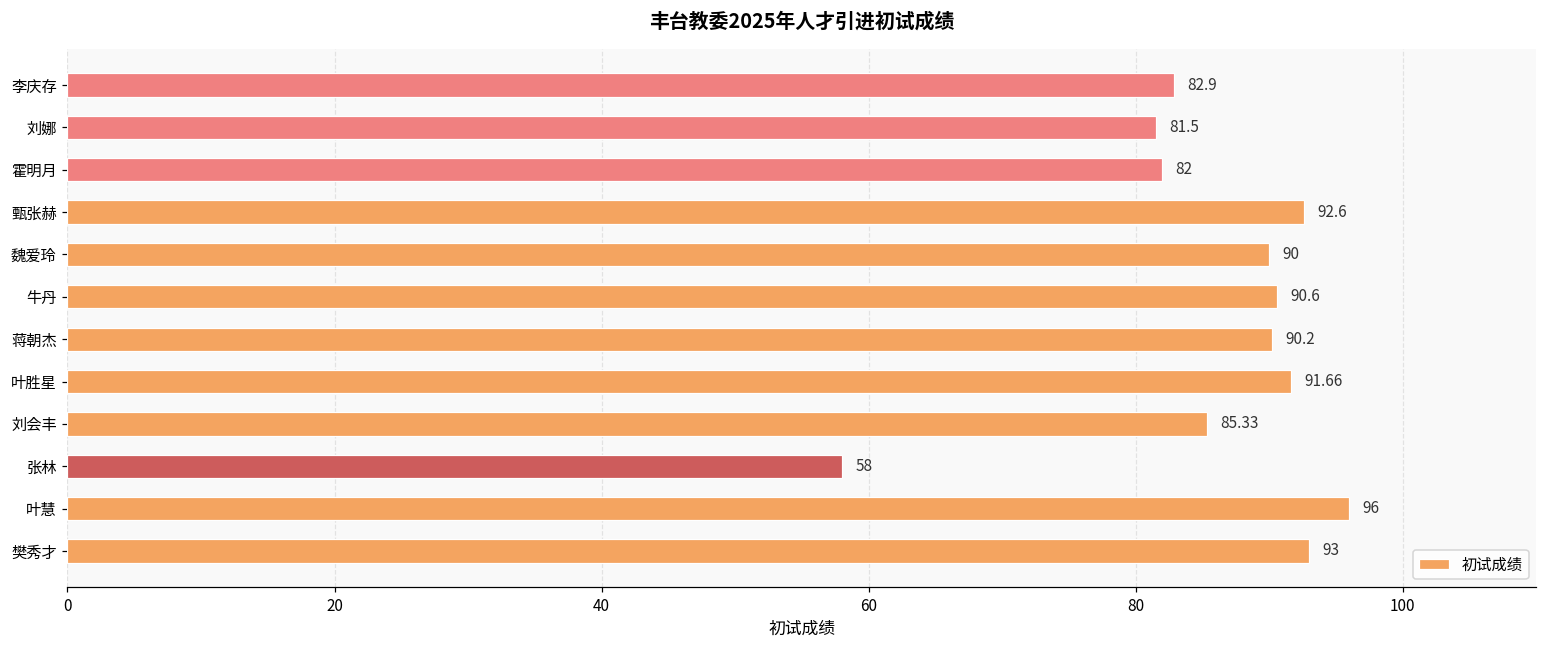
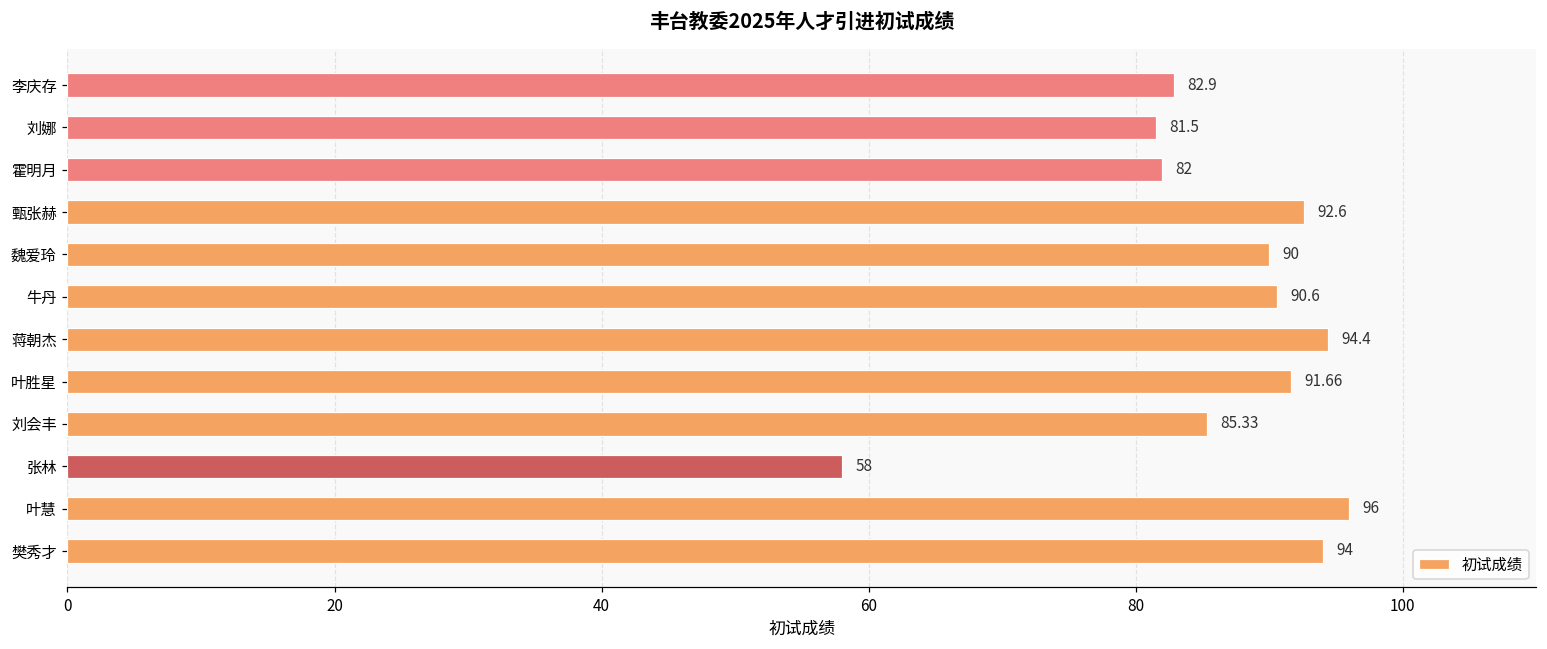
蒋朝杰: 90.2 -> 94.4
樊秀才: 93 -> 94
